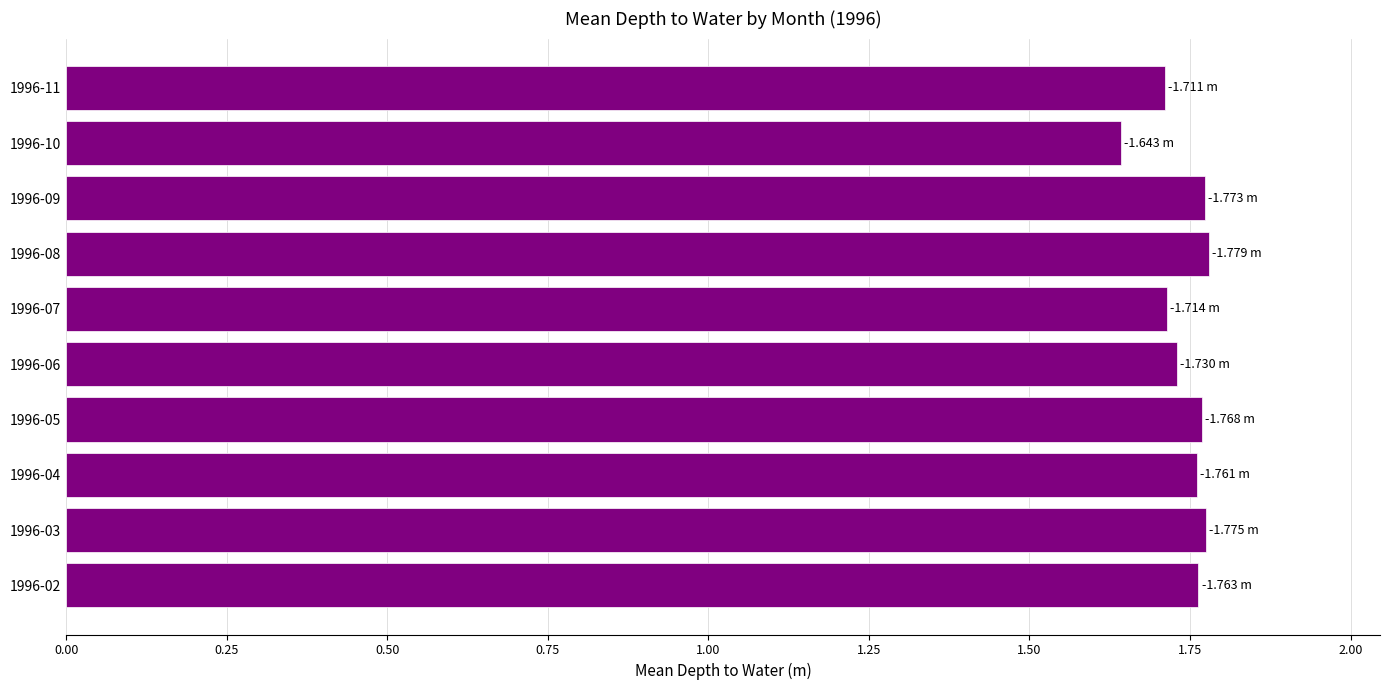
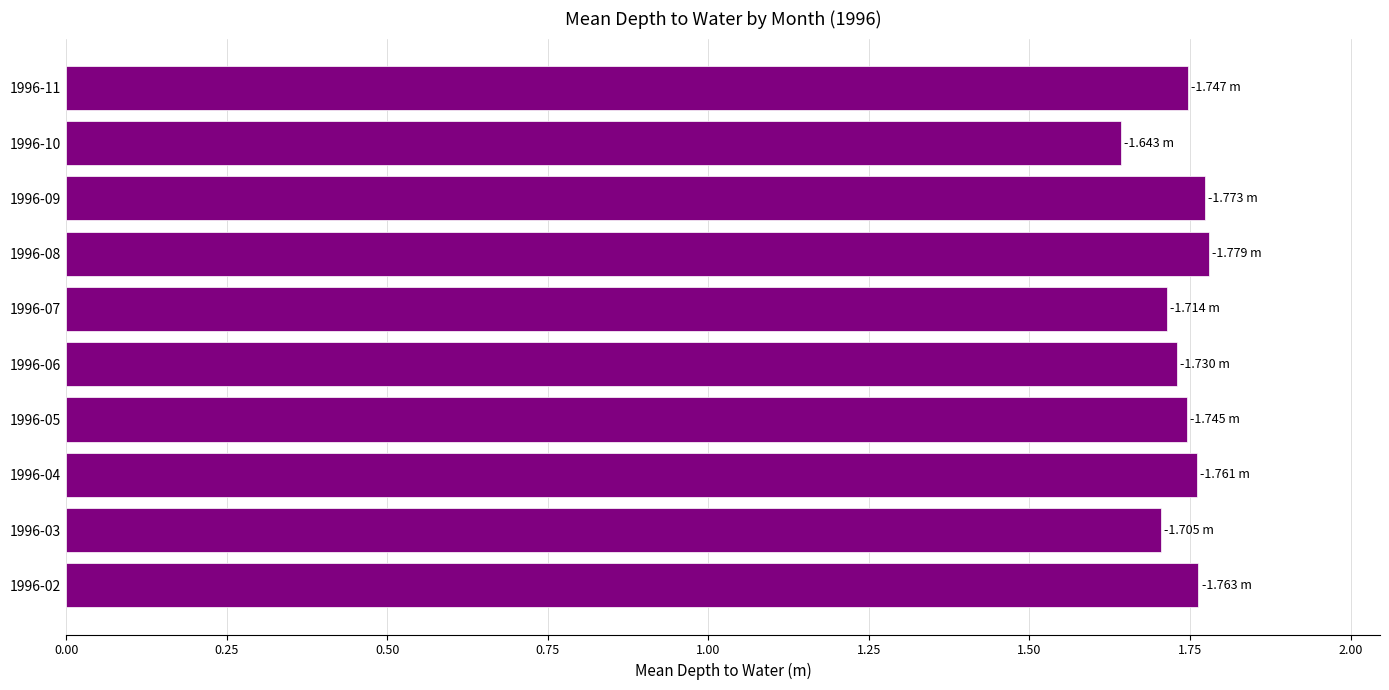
1996-11: -1.711 -> -1.747
1996-05: -1.768 -> -1.745
1996-03: -1.775 -> -1.705
